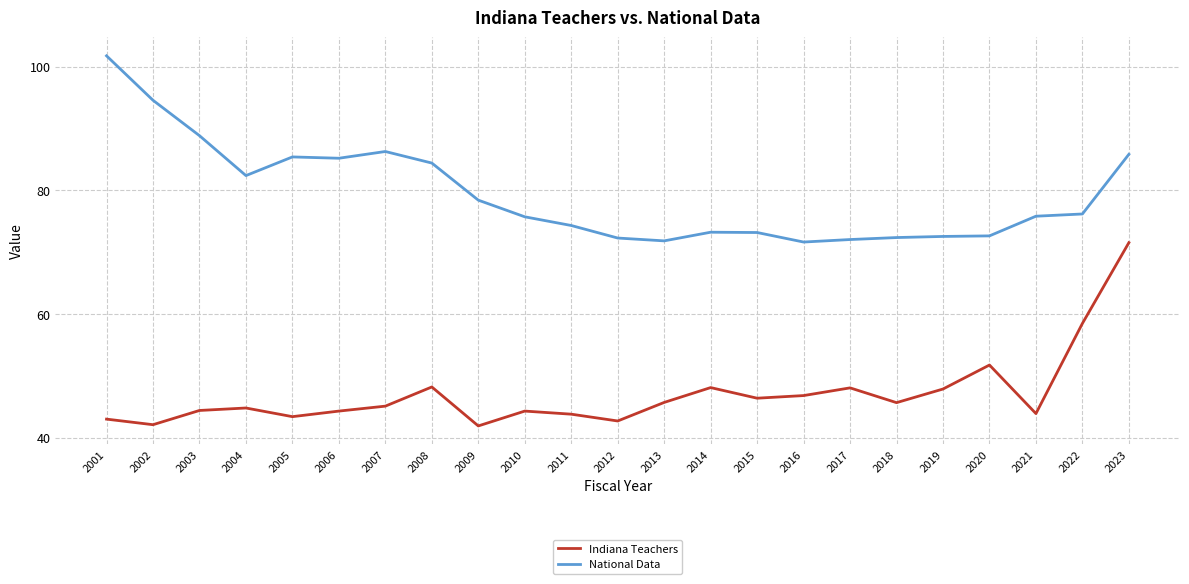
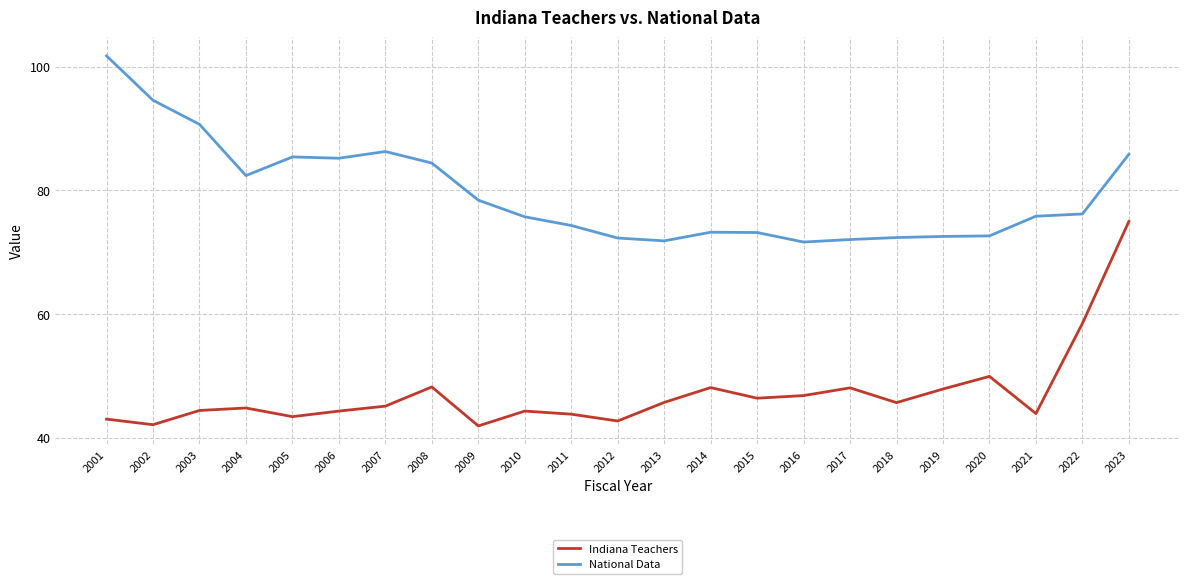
National Data, 2003: 89 -> 91
Indiana Teachers, 2020: 52 -> 50
Indiana Teachers, 2023: 72 -> 75
